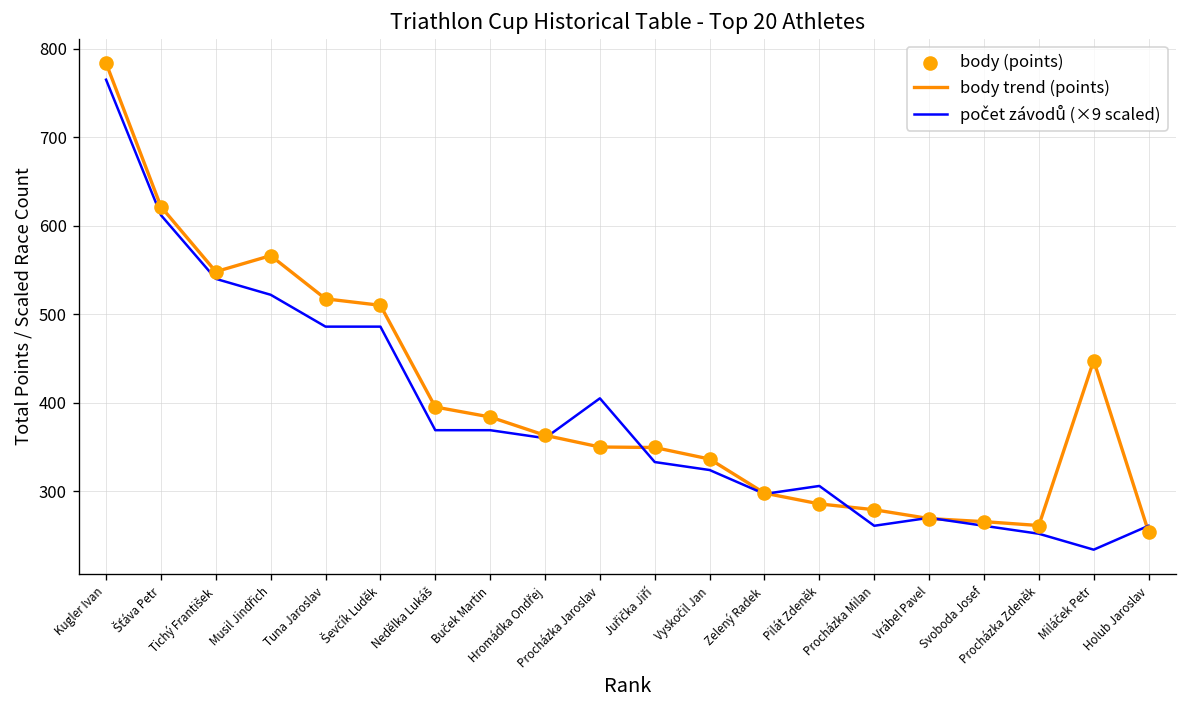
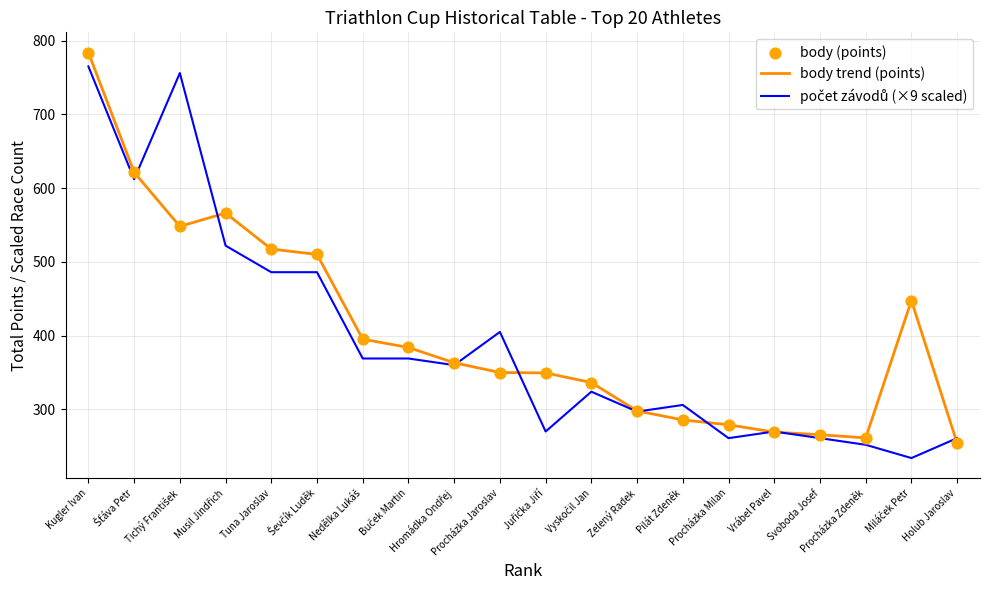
počet závodů (×9 scaled), Tichý František: 540 -> 760
počet závodů (×9 scaled), Juřička Jiří: 330 -> 270
